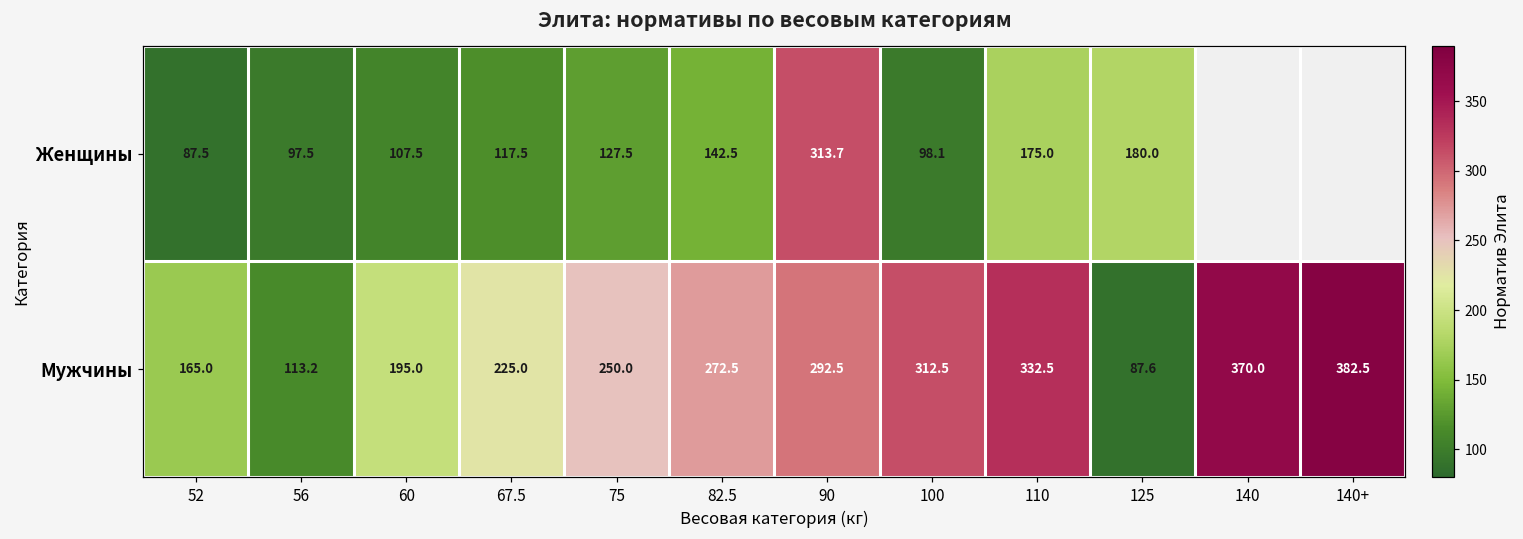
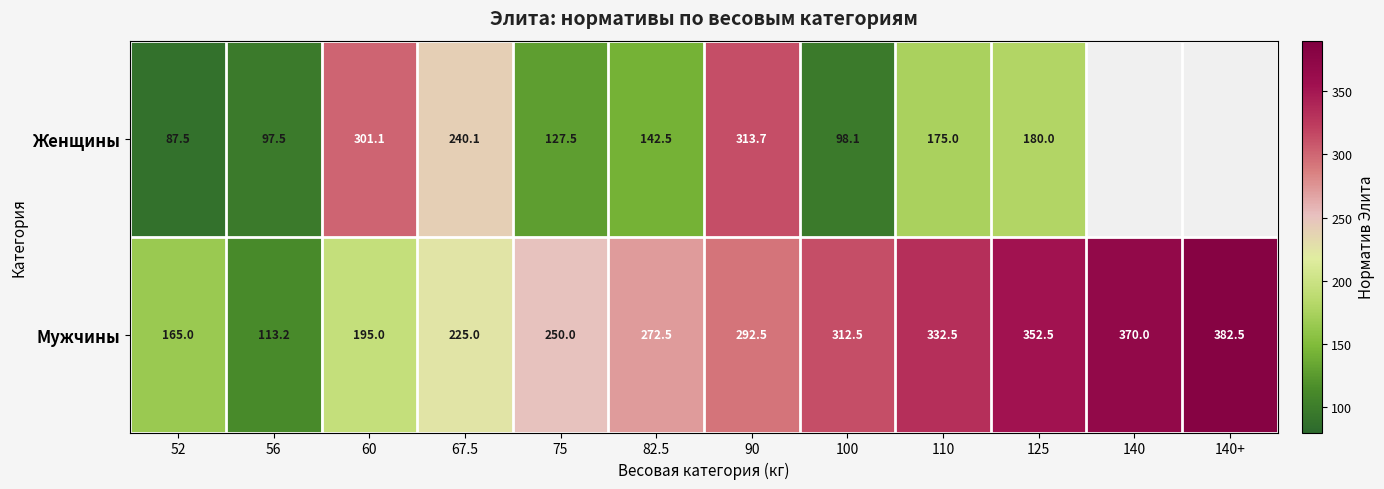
Женщины, 60: 107.5 -> 301.1
Женщины, 67.5: 117.5 -> 240.1
Мужчины, 125: 87.6 -> 352.5
